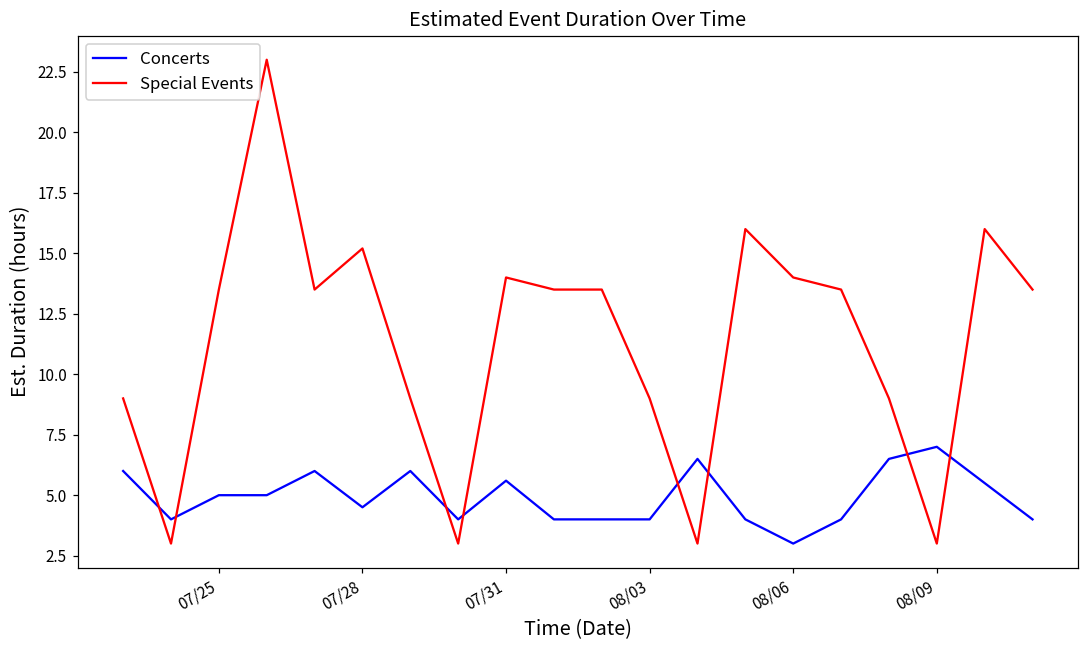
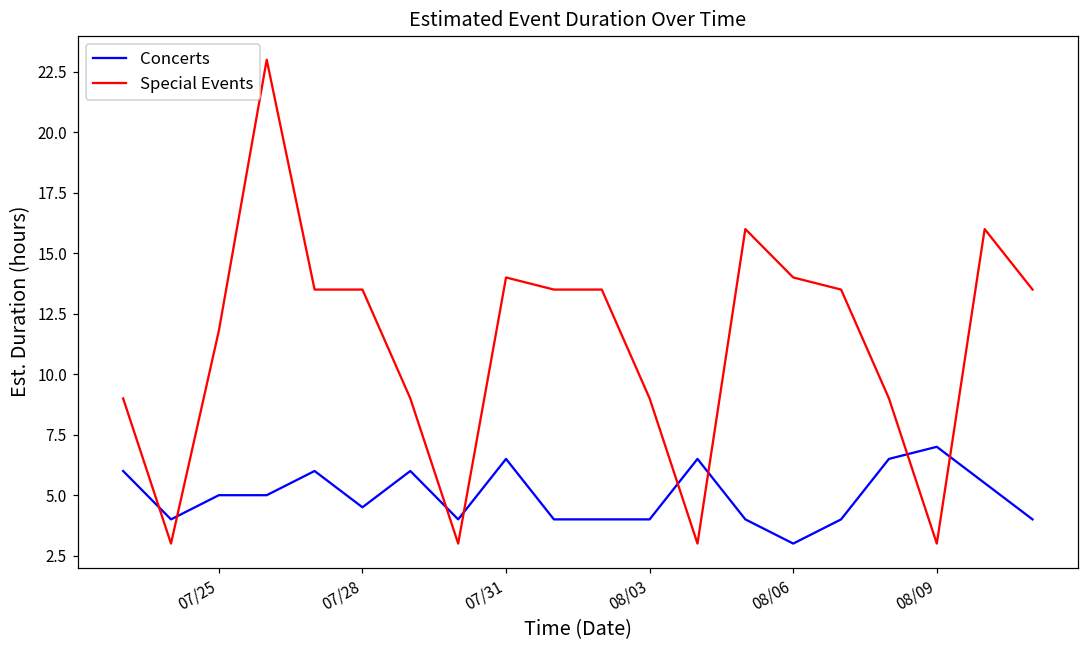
Special Events, 07/25: 13.5 -> 11.8
Special Events, 07/28: 15.2 -> 13.5
Concerts, 07/31: 5.6 -> 6.5
